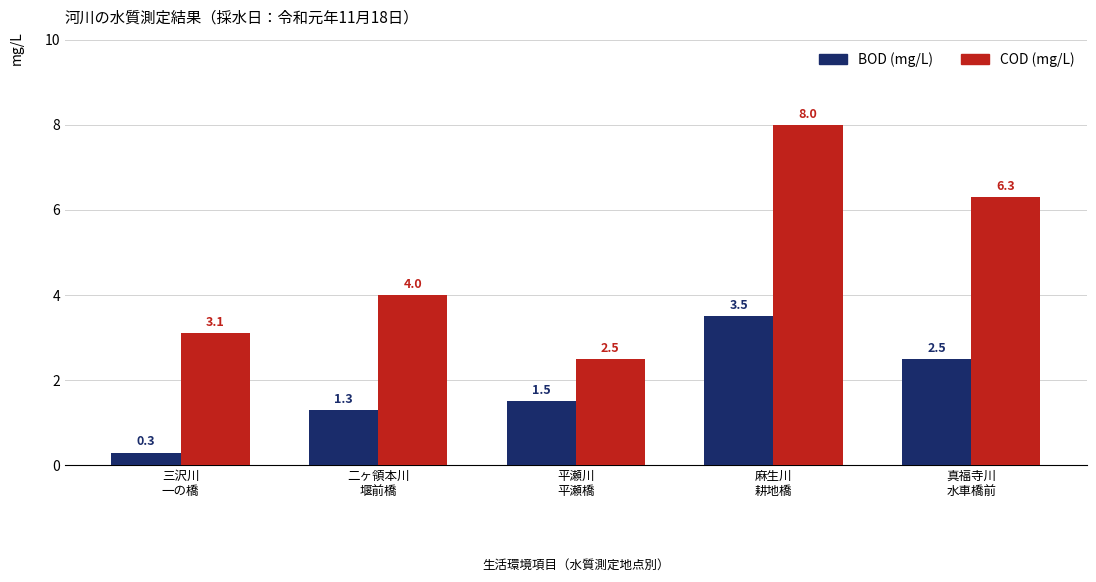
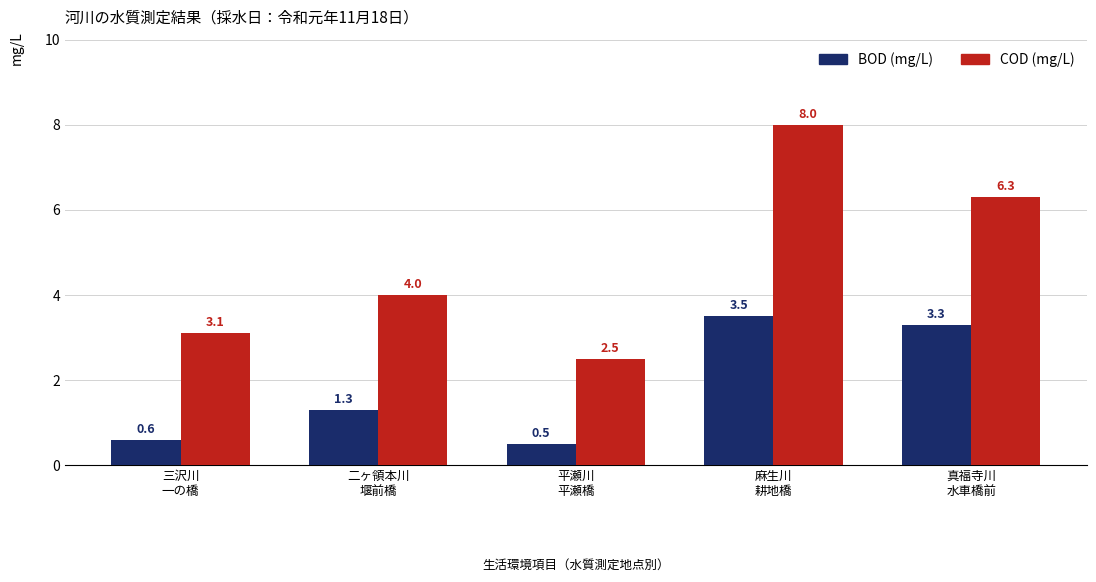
BOD (mg/L), 三沢川 一の橋: 0.3 -> 0.6
BOD (mg/L), 平瀬川 平瀬橋: 1.5 -> 0.5
BOD (mg/L), 真福寺川 水車橋前: 2.5 -> 3.3
